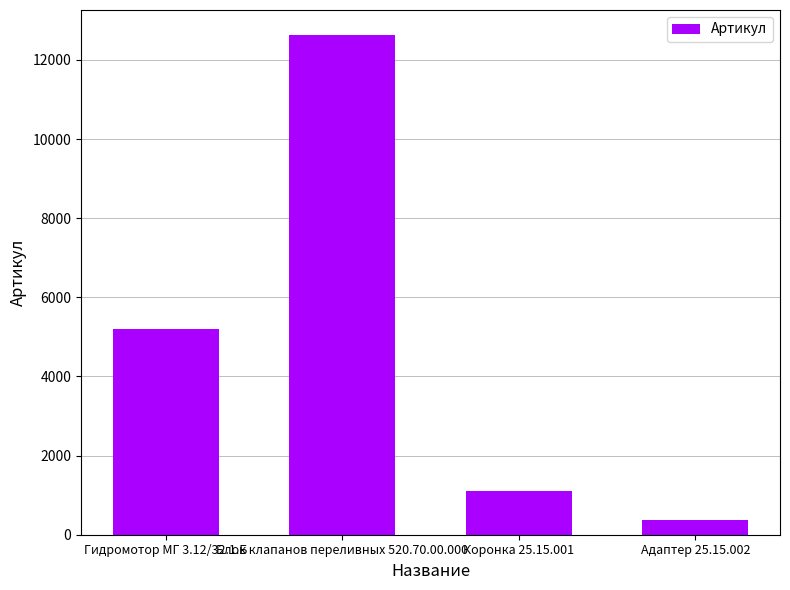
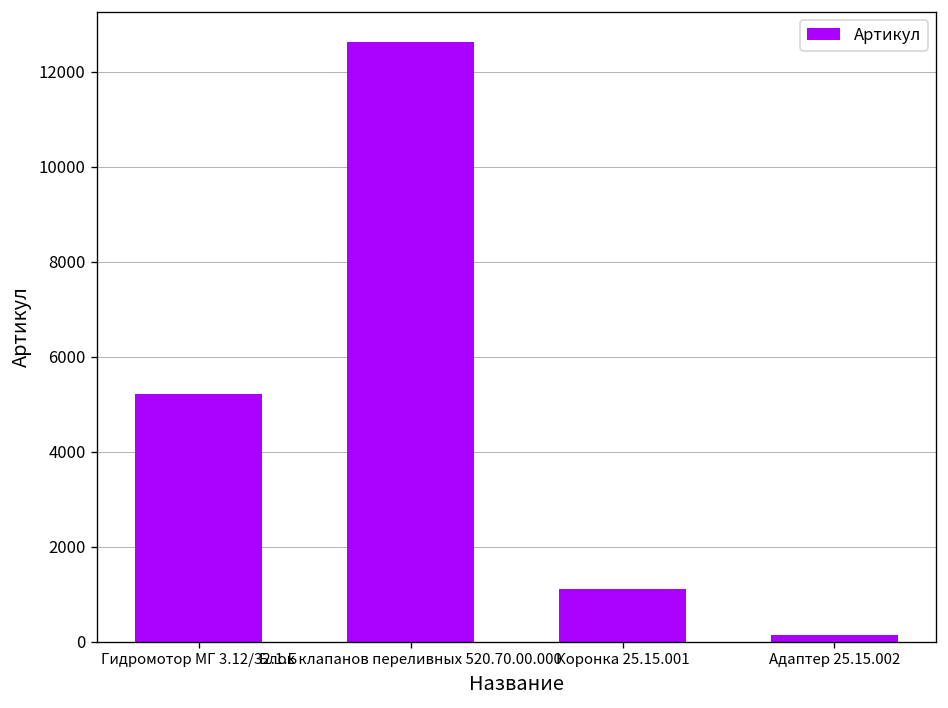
Адаптер 25.15.002: 400 -> 100
